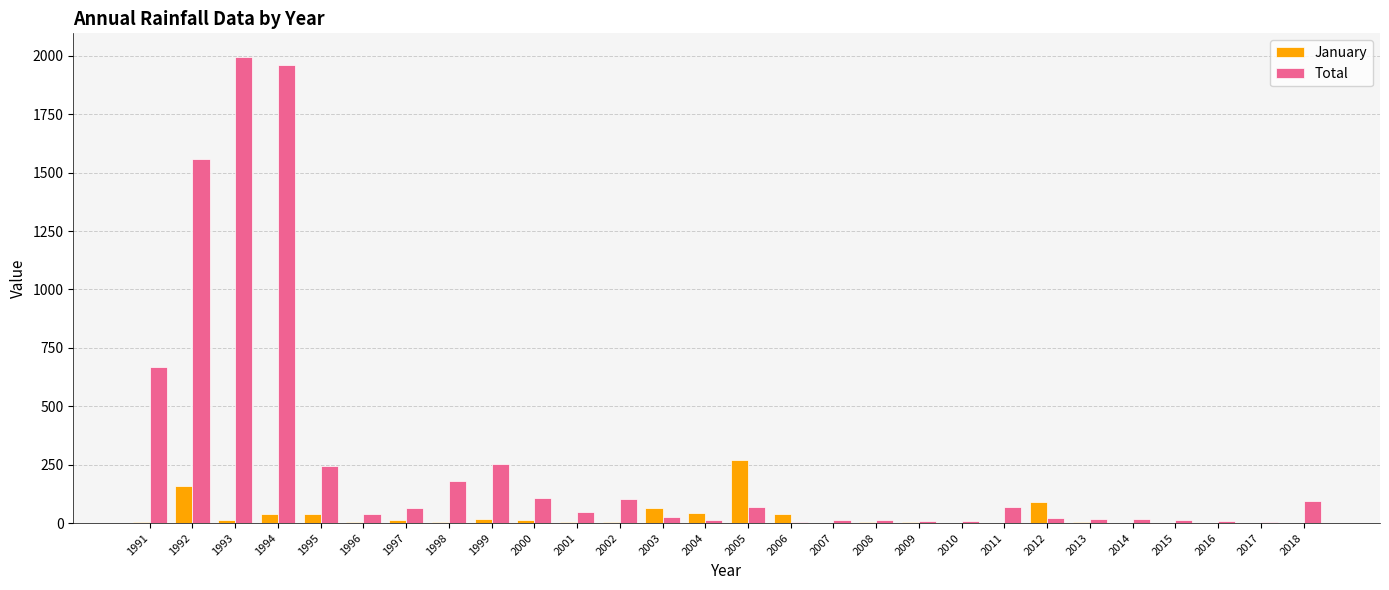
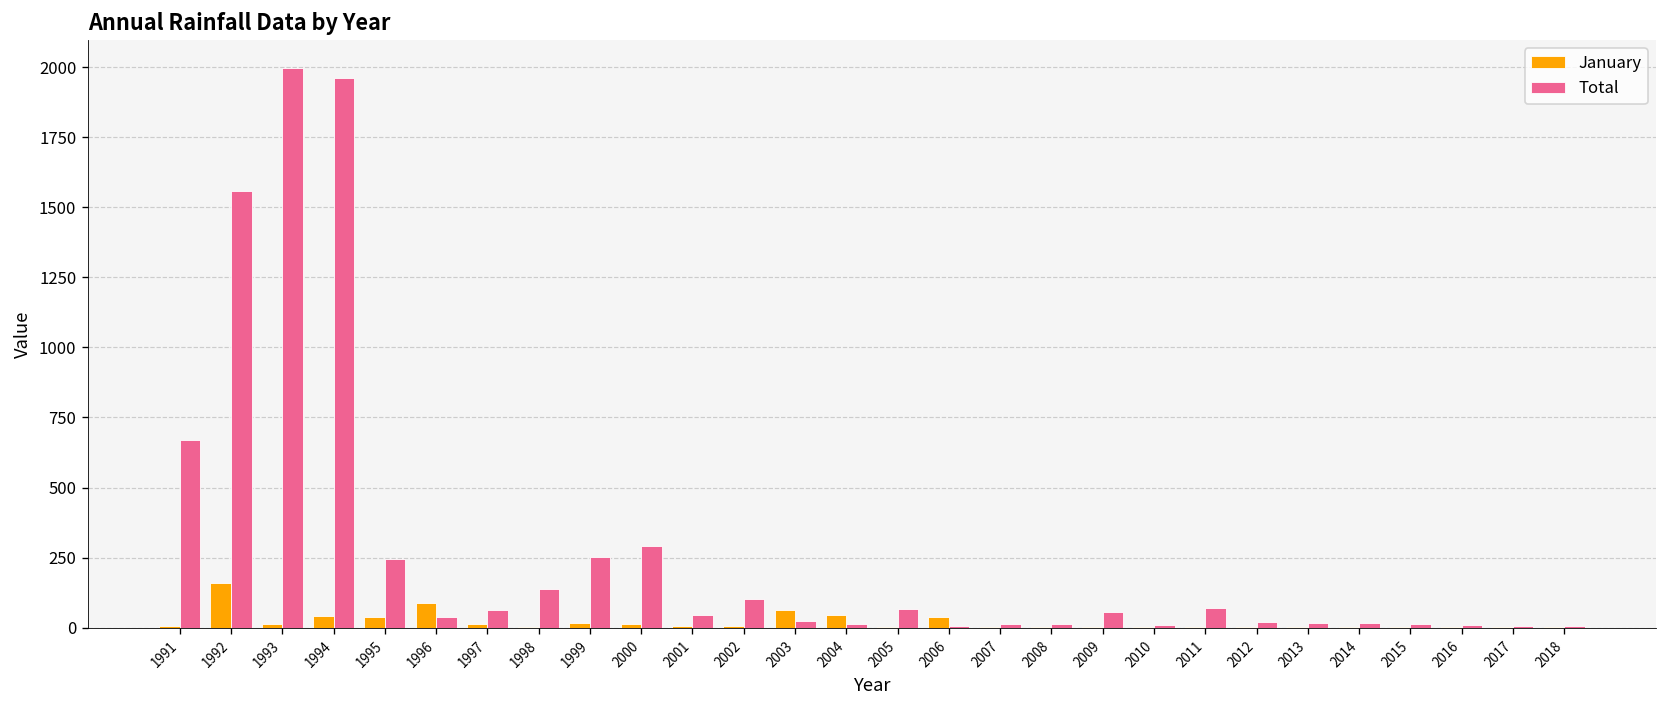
January, 1996: 10 -> 90
Total, 1998: 180 -> 140
Total, 2000: 110 -> 290
January, 2005: 270 -> 0
Total, 2009: 10 -> 60
January, 2012: 90 -> 0
Total, 2018: 90 -> 10
